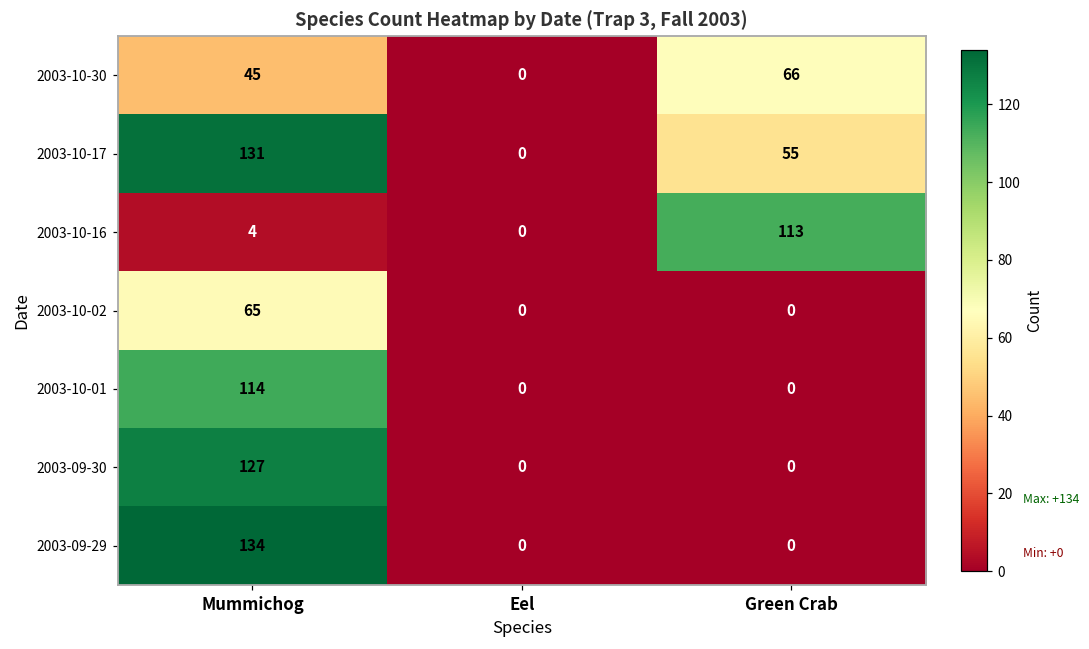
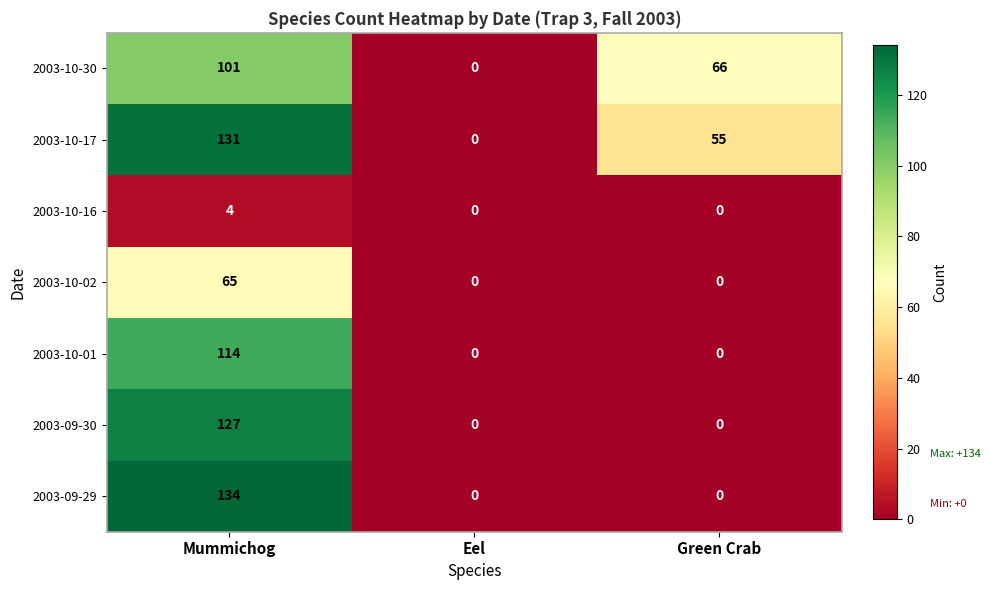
2003-10-30, Mummichog: 45 -> 101
2003-10-16, Green Crab: 113 -> 0
